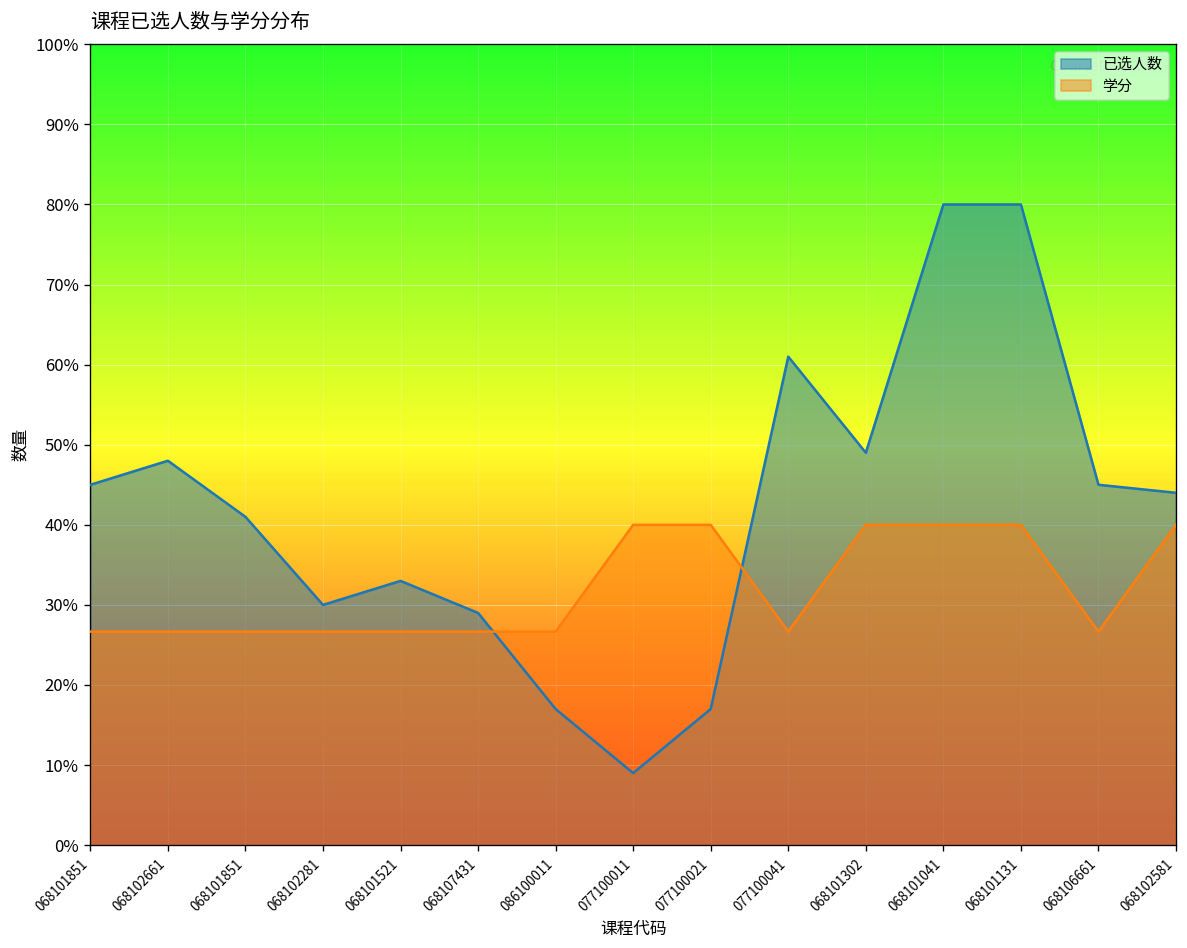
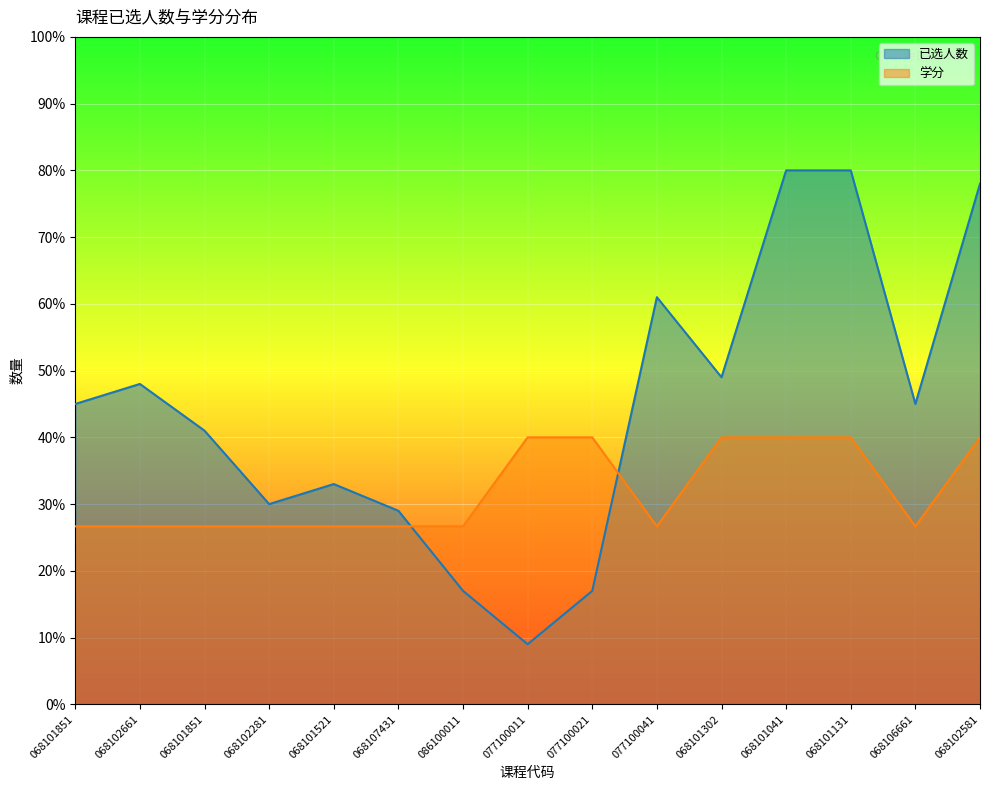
已选人数, 068102581: 44% -> 78%
